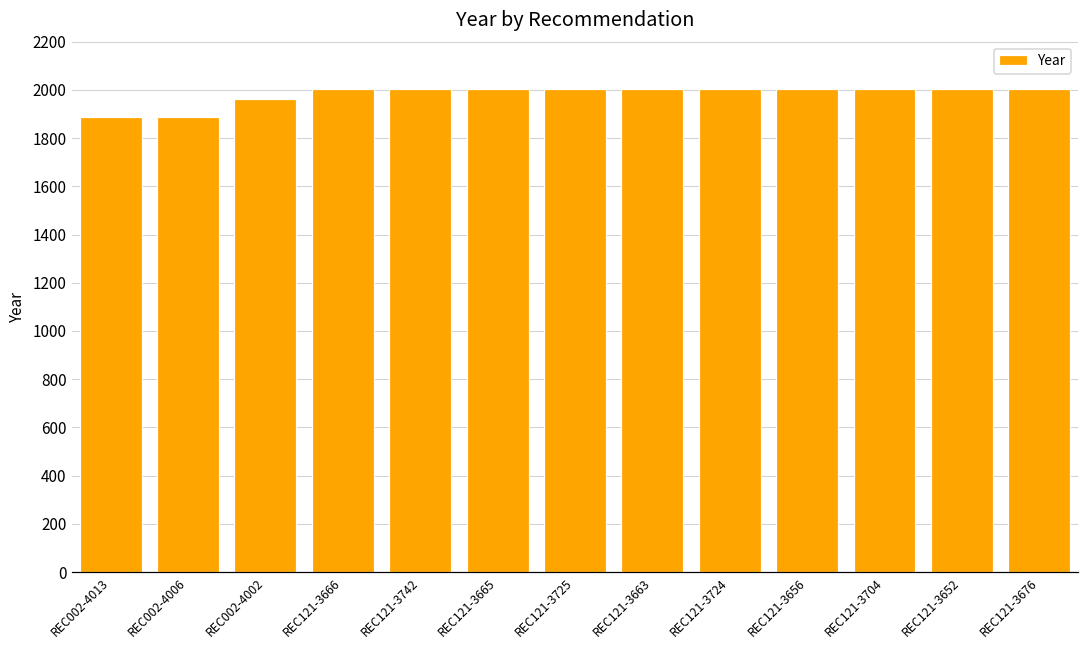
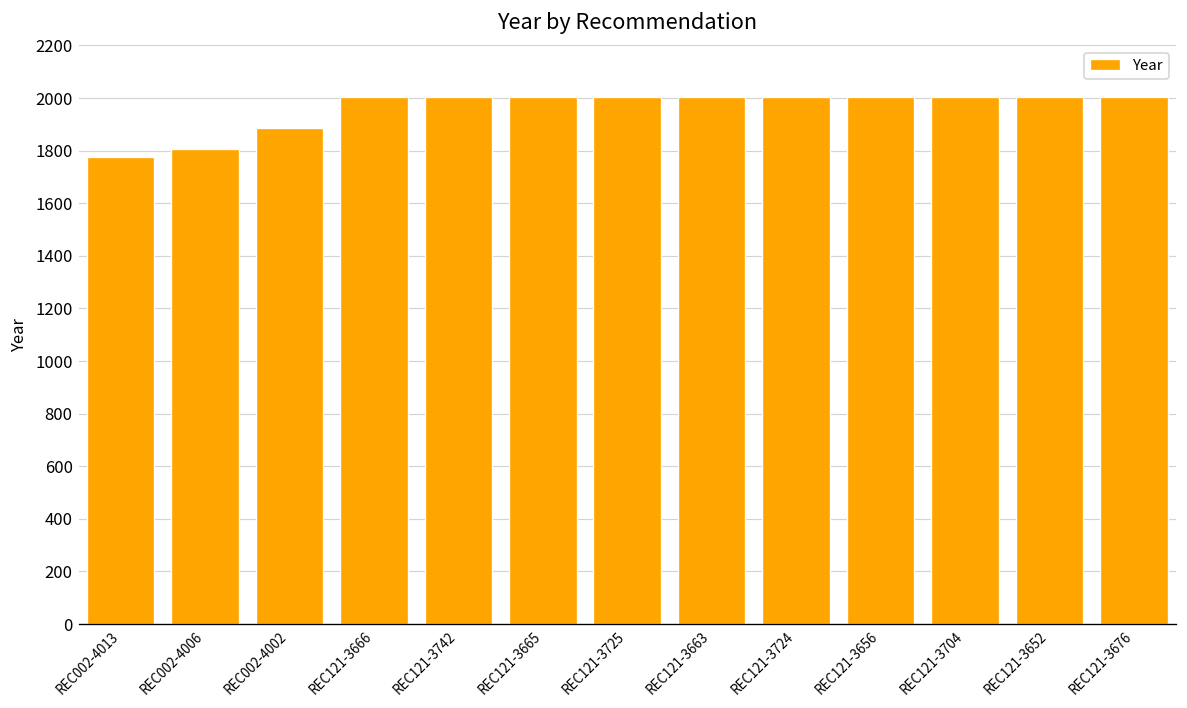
REC002-4013: 1890 -> 1780
REC002-4006: 1890 -> 1810
REC002-4002: 1960 -> 1890
